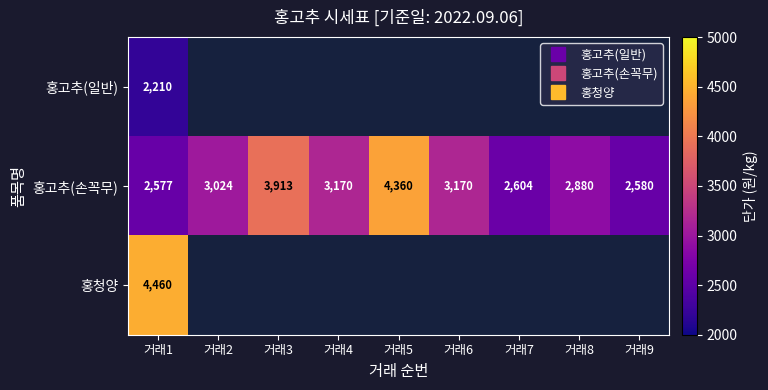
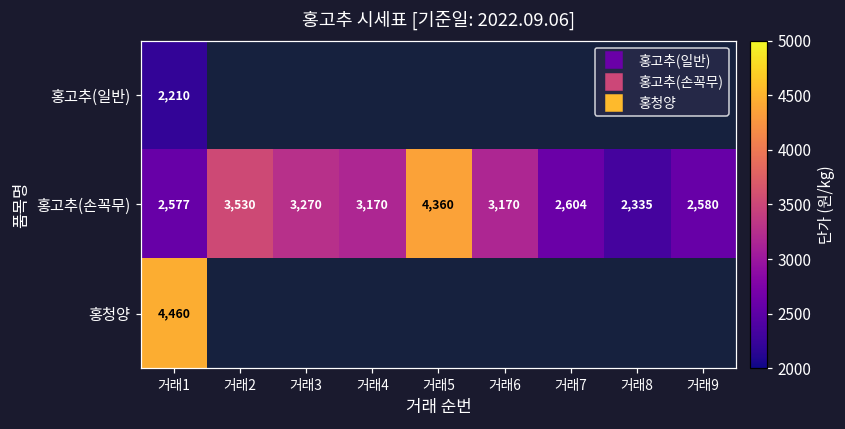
홍고추(손꼭무), 거래2: 3,024 -> 3,530
홍고추(손꼭무), 거래3: 3,913 -> 3,270
홍고추(손꼭무), 거래8: 2,880 -> 2,335
